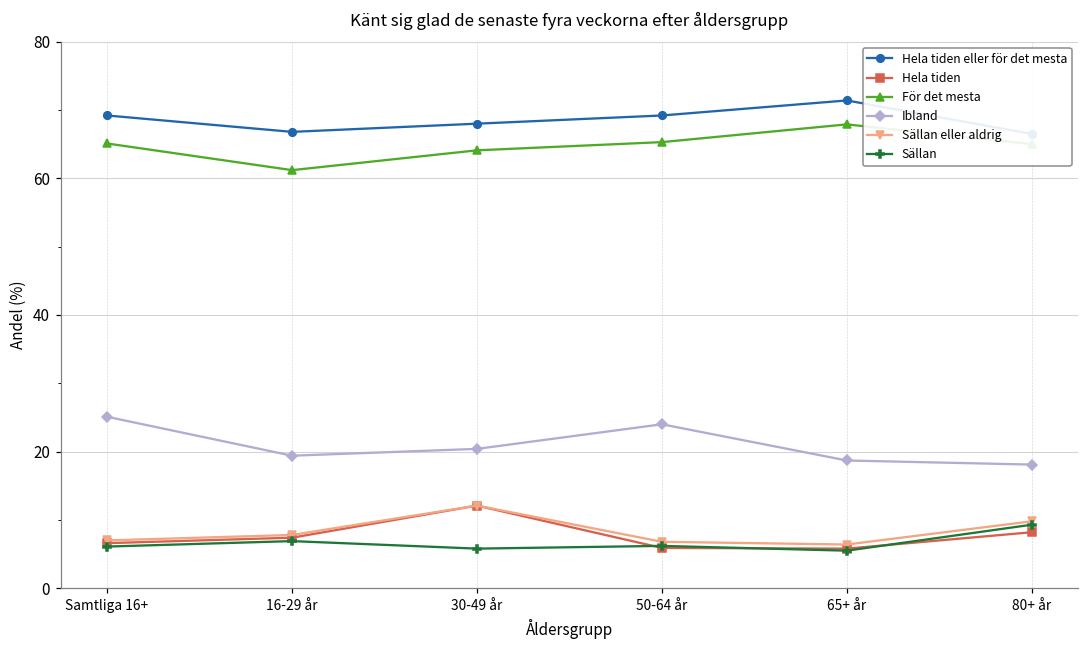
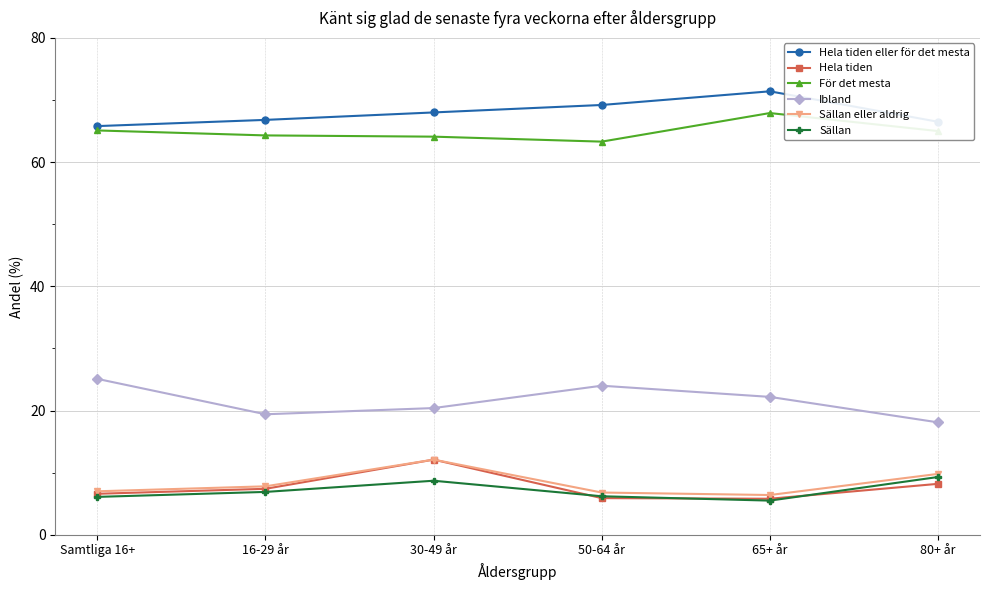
Hela tiden eller för det mesta, Samtliga 16+: 69 -> 66
För det mesta, 16-29 år: 61 -> 64
Sällan, 30-49 år: 6 -> 9
För det mesta, 50-64 år: 65 -> 63
Ibland, 65+ år: 19 -> 22
